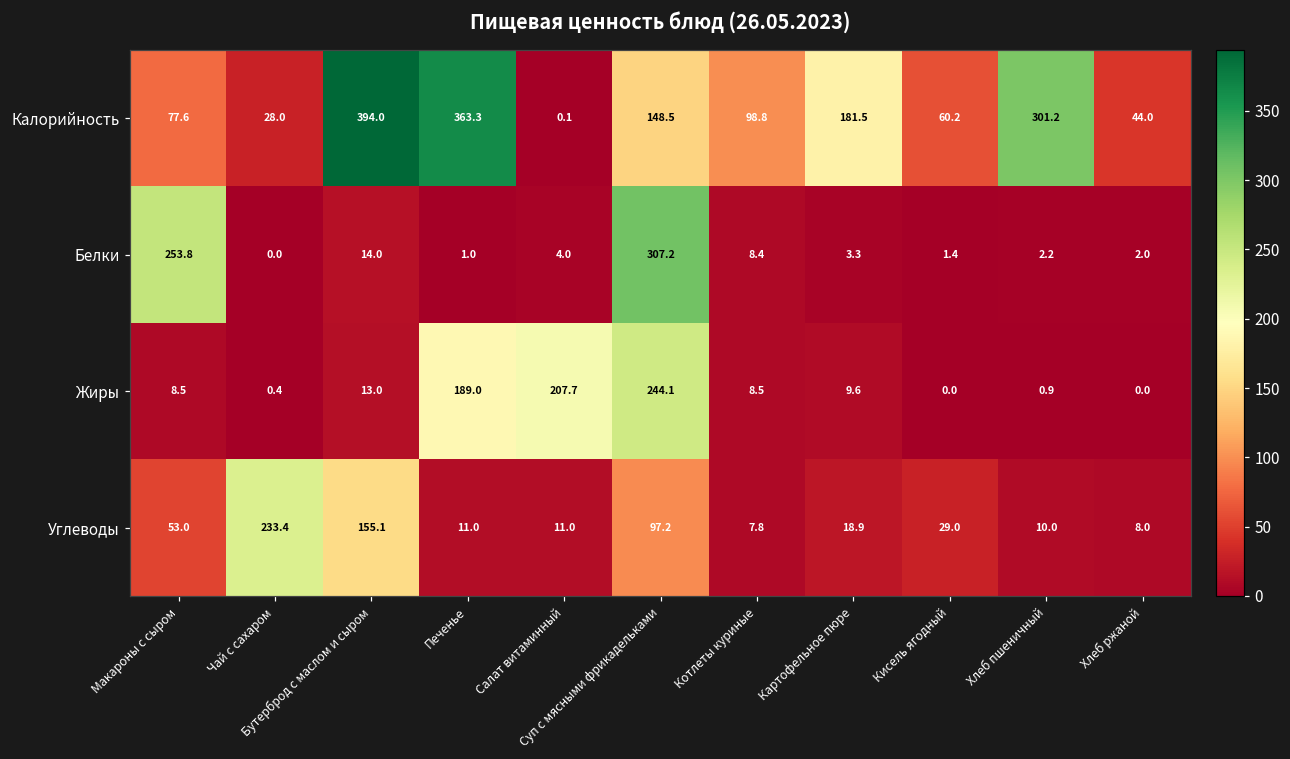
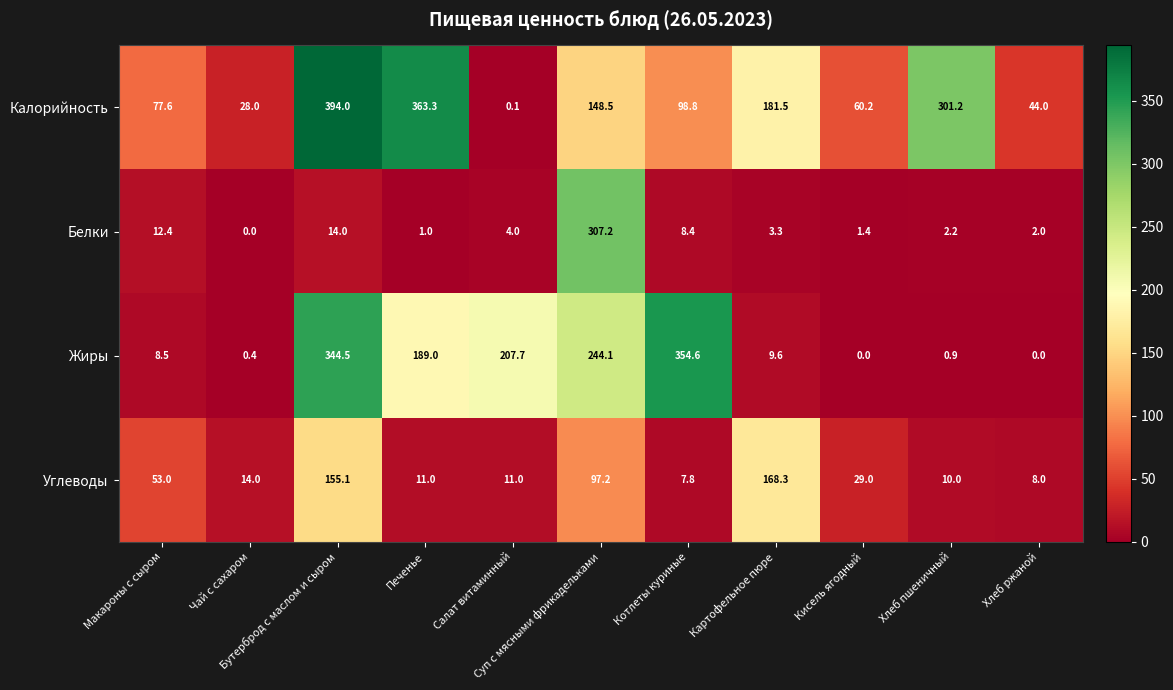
Белки, Макароны с сыром: 253.8 -> 12.4
Жиры, Бутерброд с маслом и сыром: 13.0 -> 344.5
Жиры, Котлеты куриные: 8.5 -> 354.6
Углеводы, Чай с сахаром: 233.4 -> 14.0
Углеводы, Картофельное пюре: 18.9 -> 168.3
